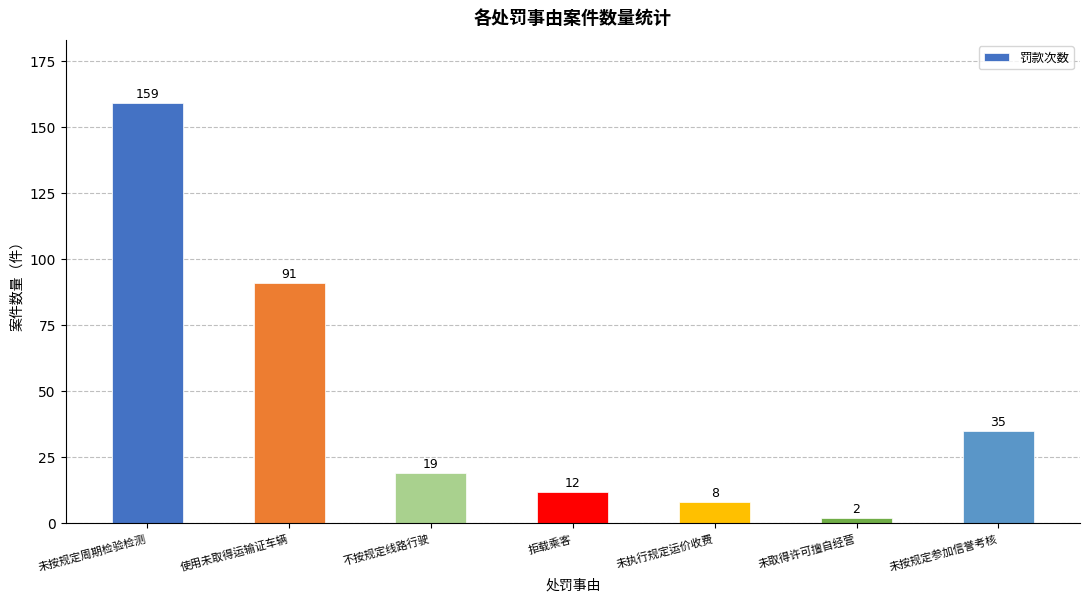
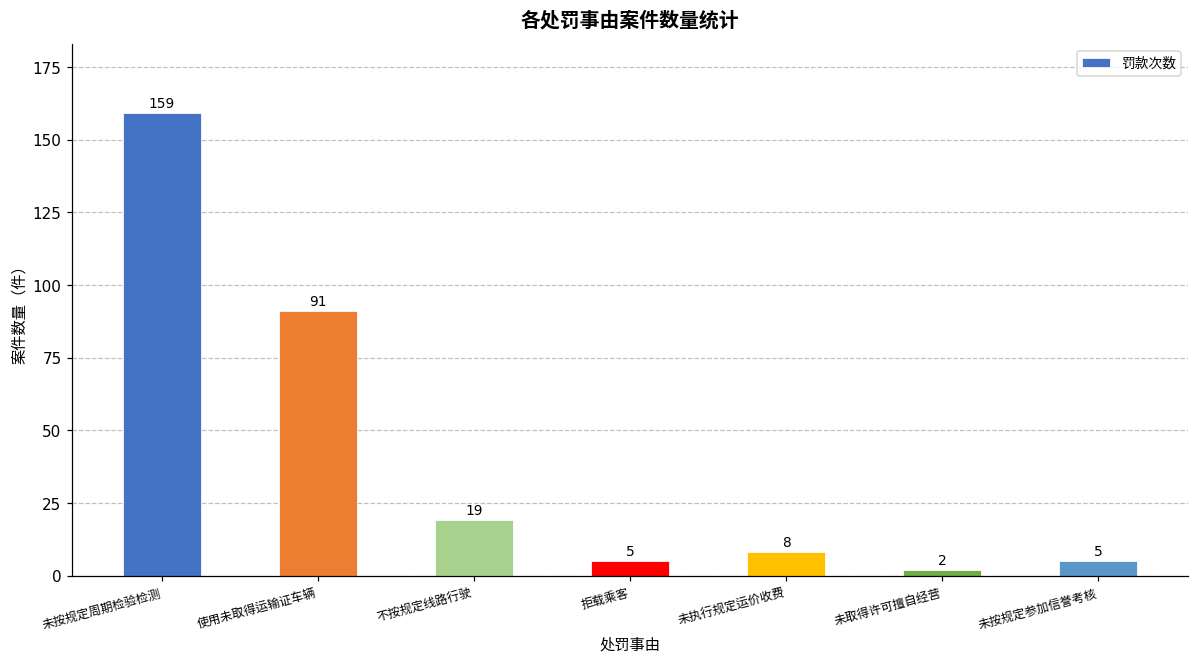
拒载乘客: 12 -> 5
未按规定参加信誉考核: 35 -> 5
